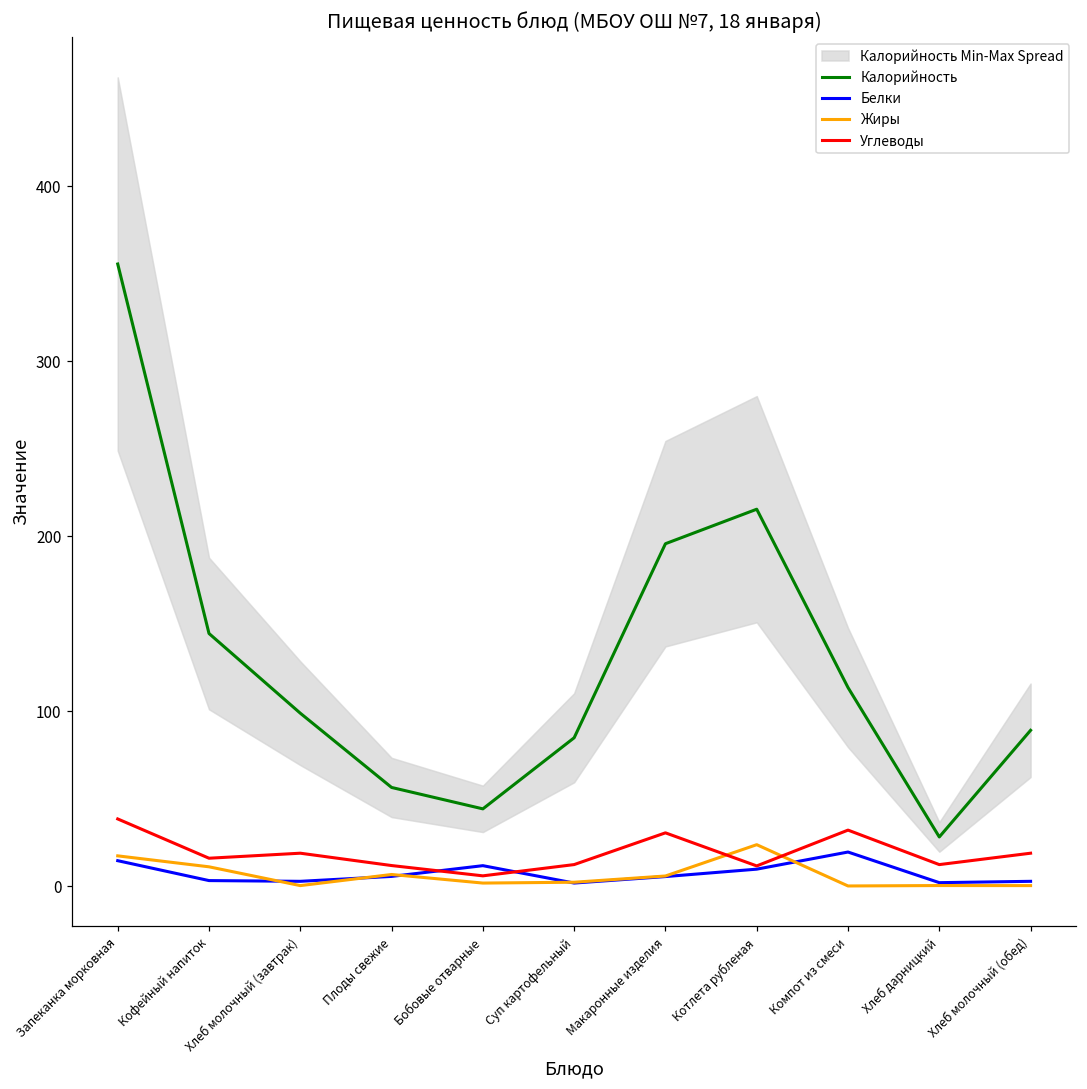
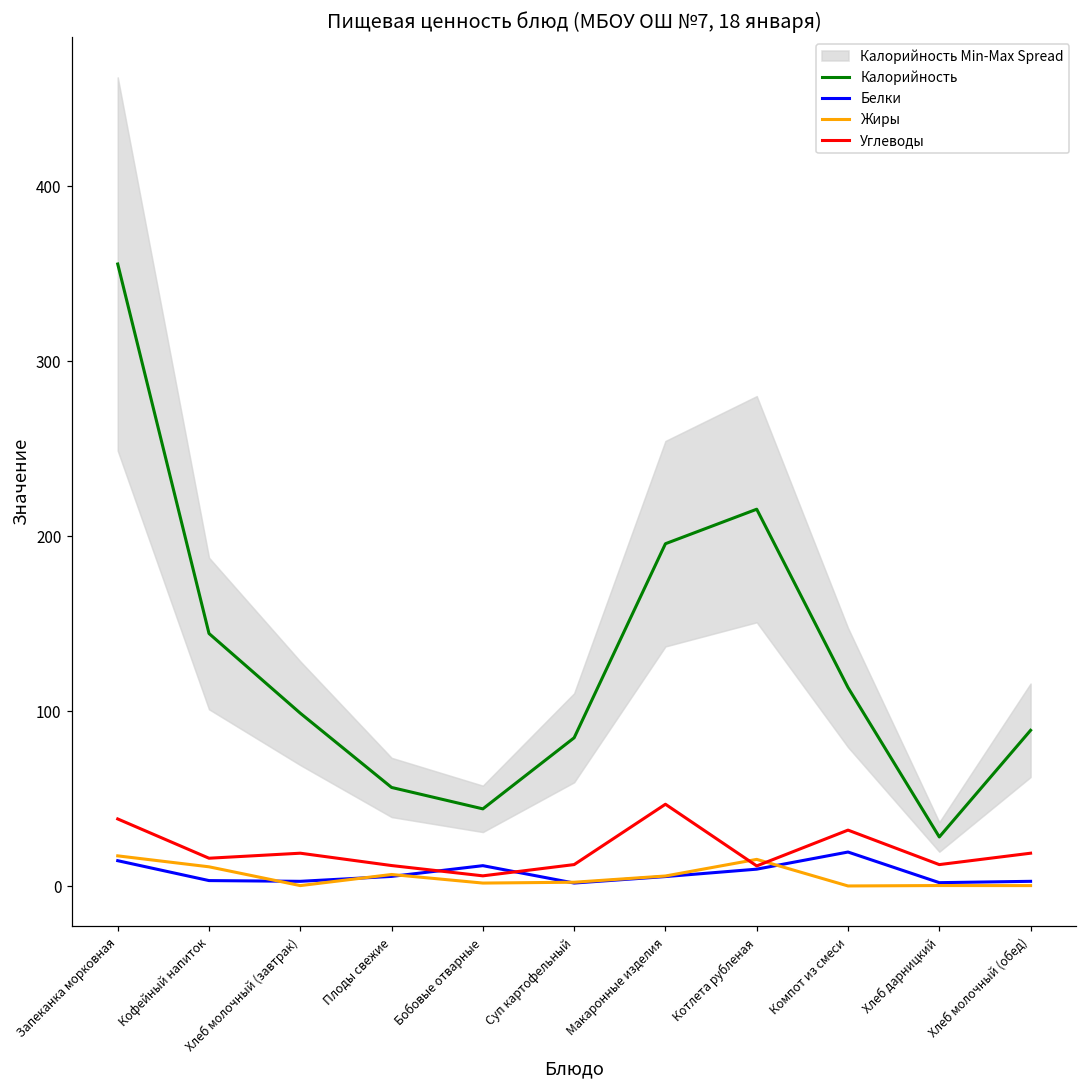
Углеводы, Макаронные изделия: 30 -> 47
Жиры, Котлета рубленая: 24 -> 15
